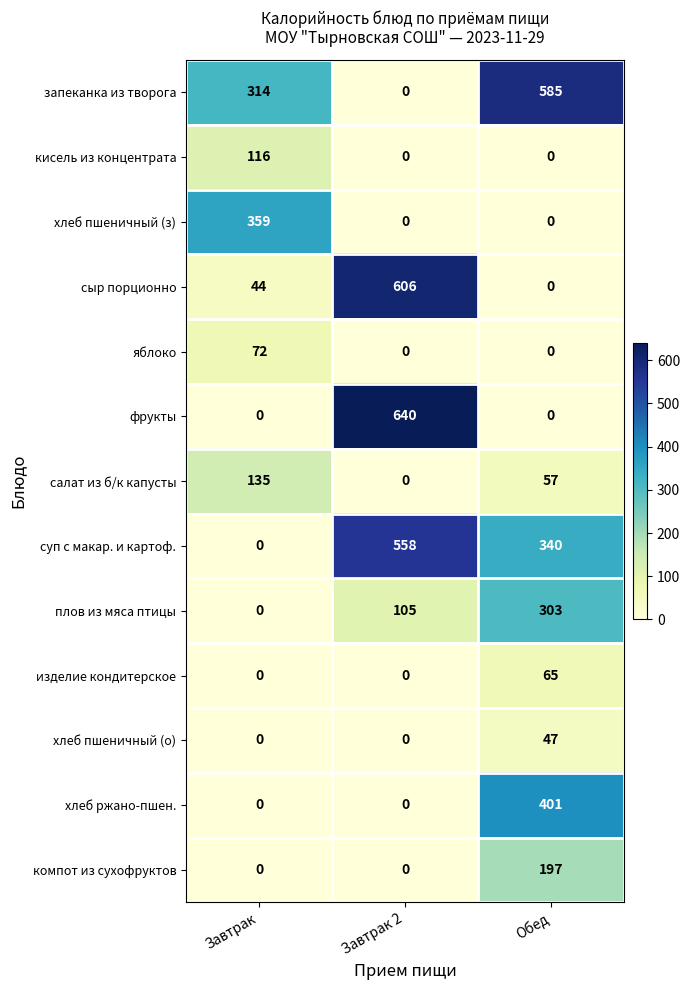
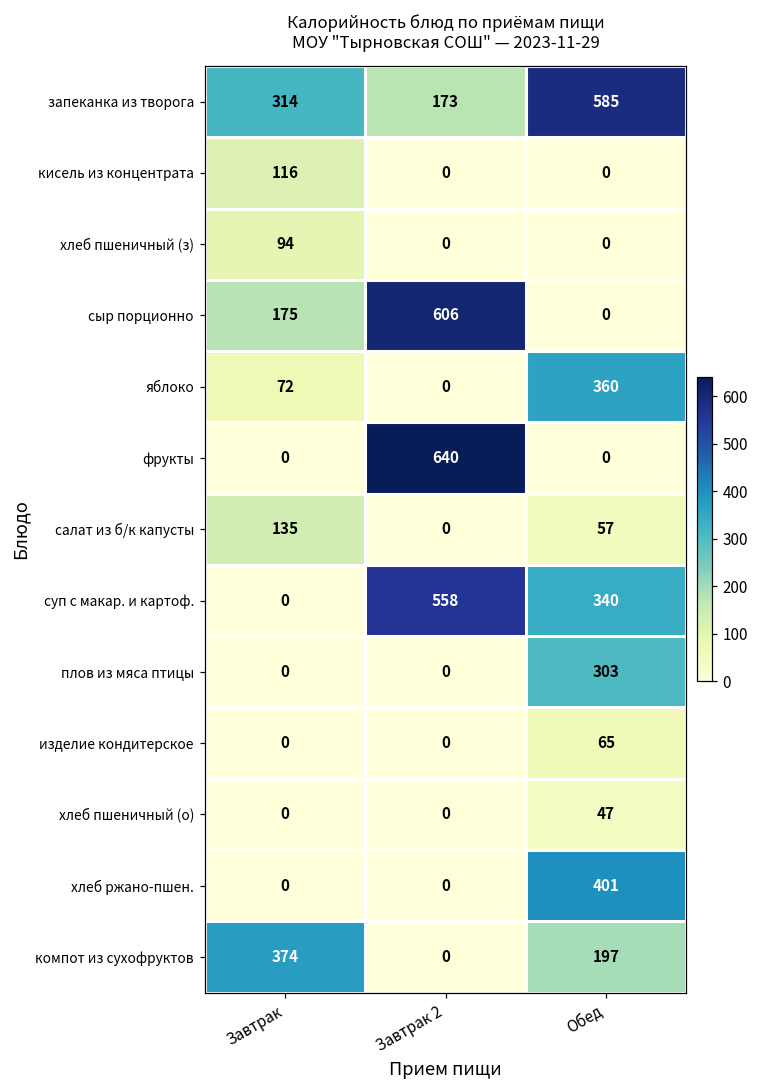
запеканка из творога, Завтрак 2: 0 -> 173
хлеб пшеничный (з), Завтрак: 359 -> 94
сыр порционно, Завтрак: 44 -> 175
яблоко, Обед: 0 -> 360
плов из мяса птицы, Завтрак 2: 105 -> 0
компот из сухофруктов, Завтрак: 0 -> 374
